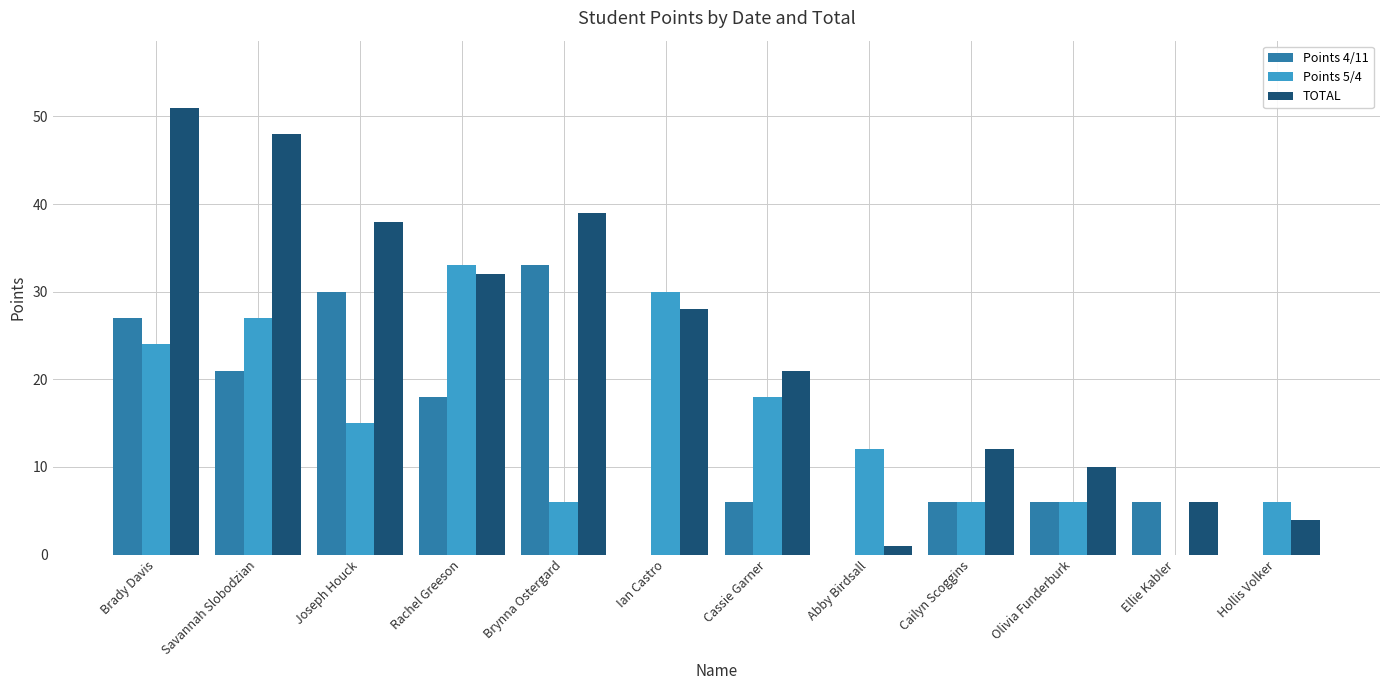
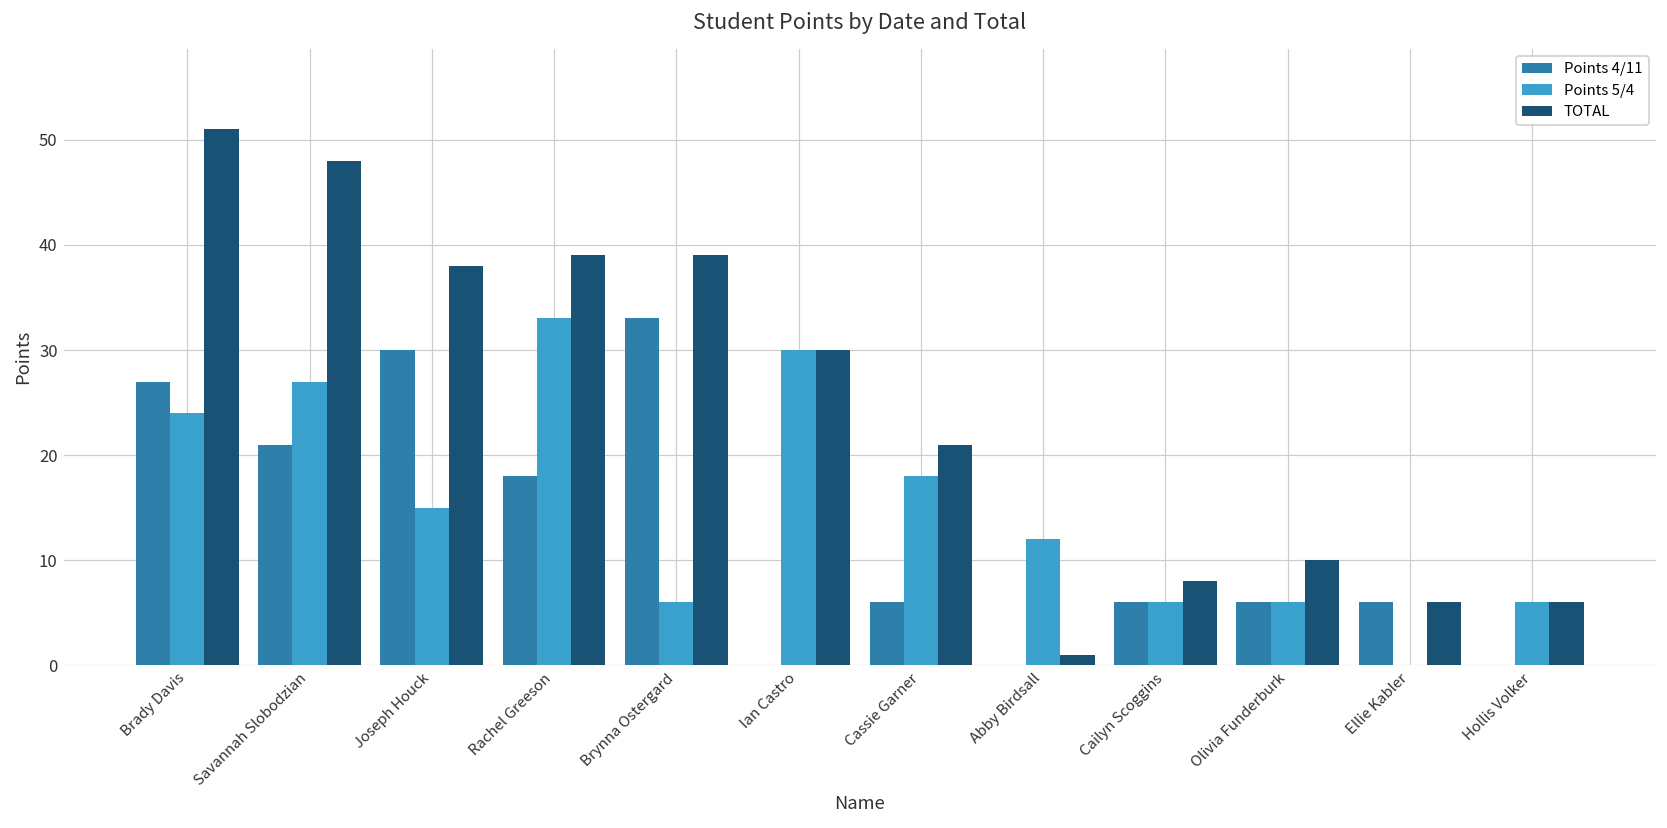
TOTAL, Rachel Greeson: 32 -> 39
TOTAL, Ian Castro: 28 -> 30
TOTAL, Cailyn Scoggins: 12 -> 8
TOTAL, Hollis Volker: 4 -> 6
